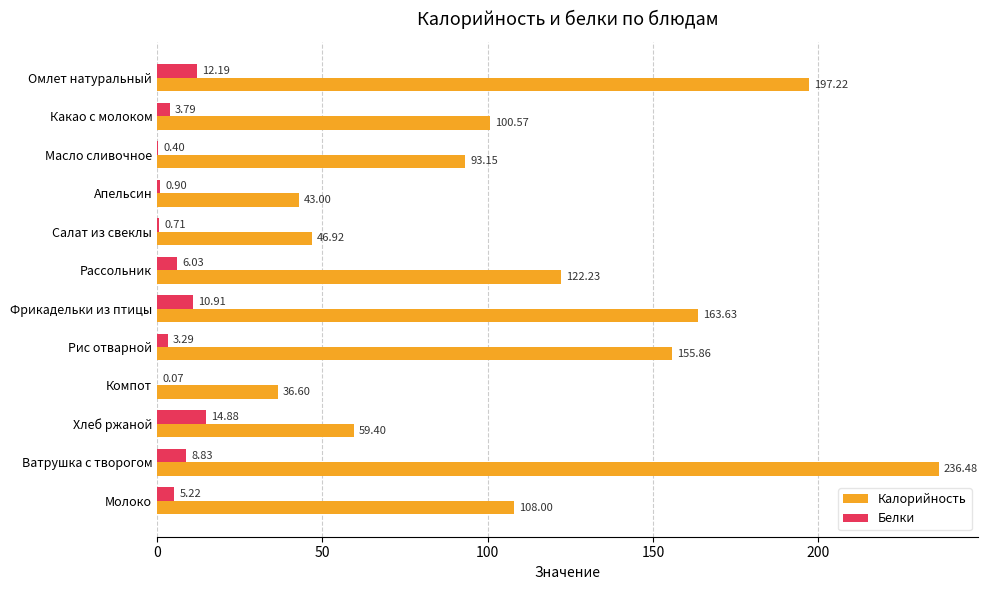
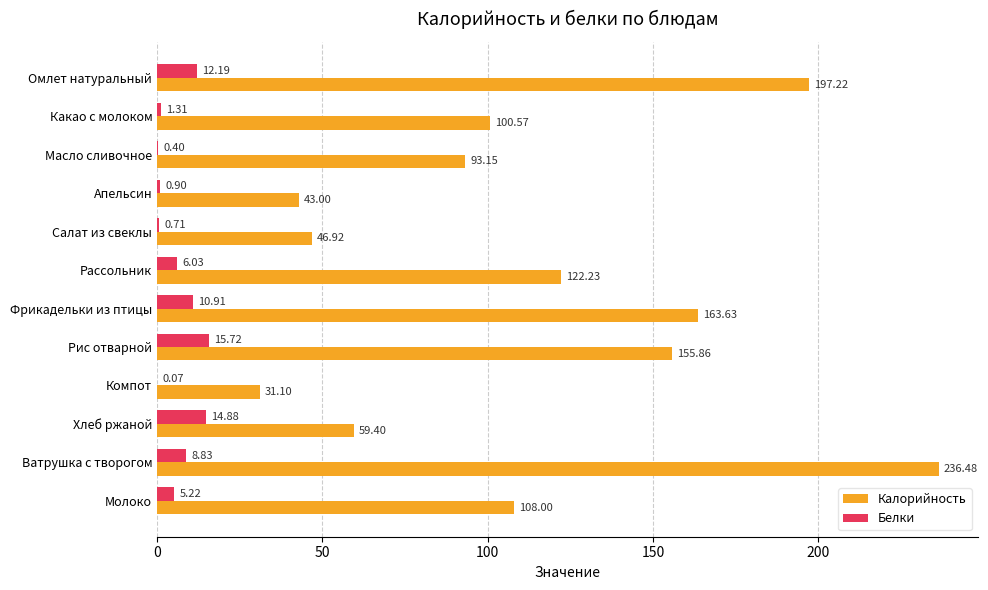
Белки, Какао с молоком: 3.79 -> 1.31
Белки, Рис отварной: 3.29 -> 15.72
Калорийность, Компот: 36.60 -> 31.10
